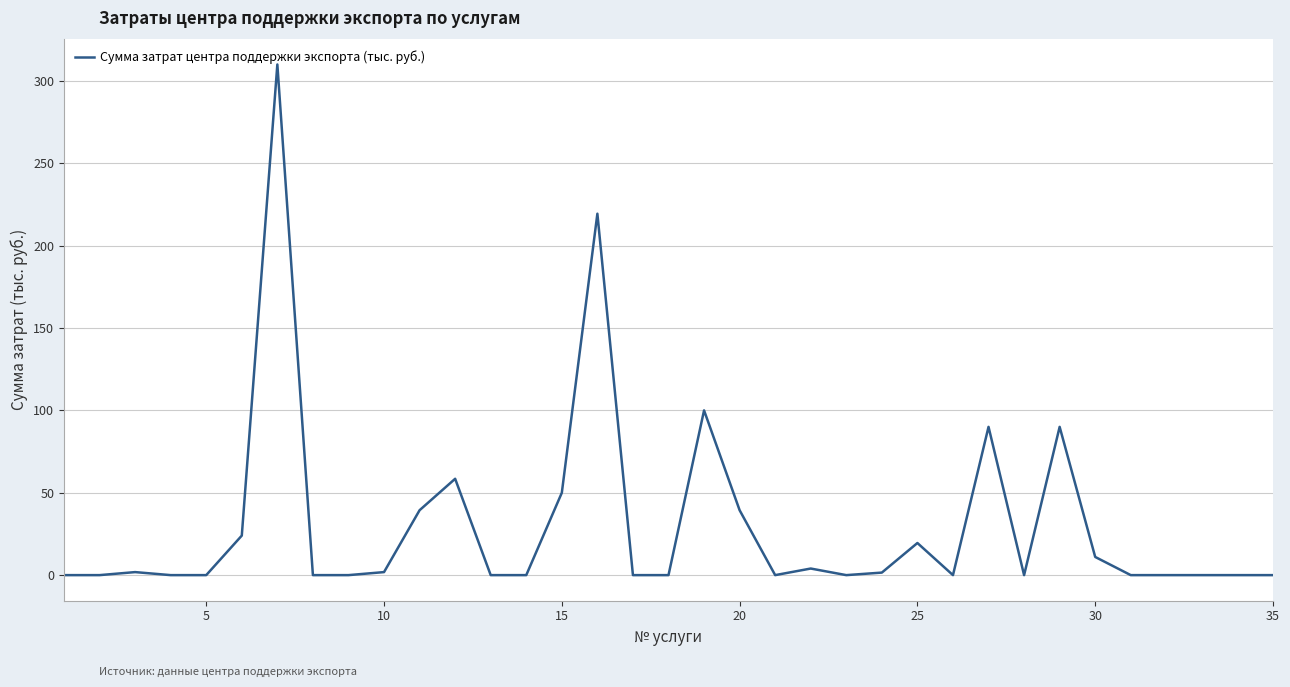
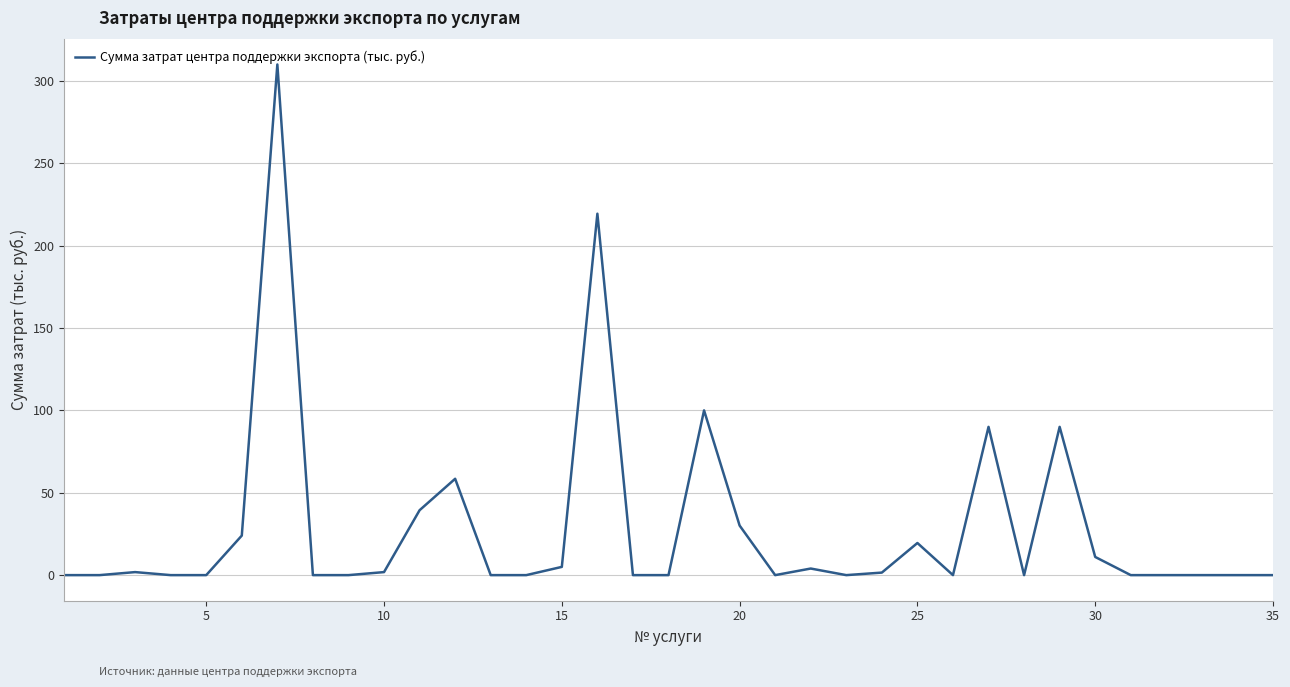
15: 50 -> 5
20: 39 -> 30
